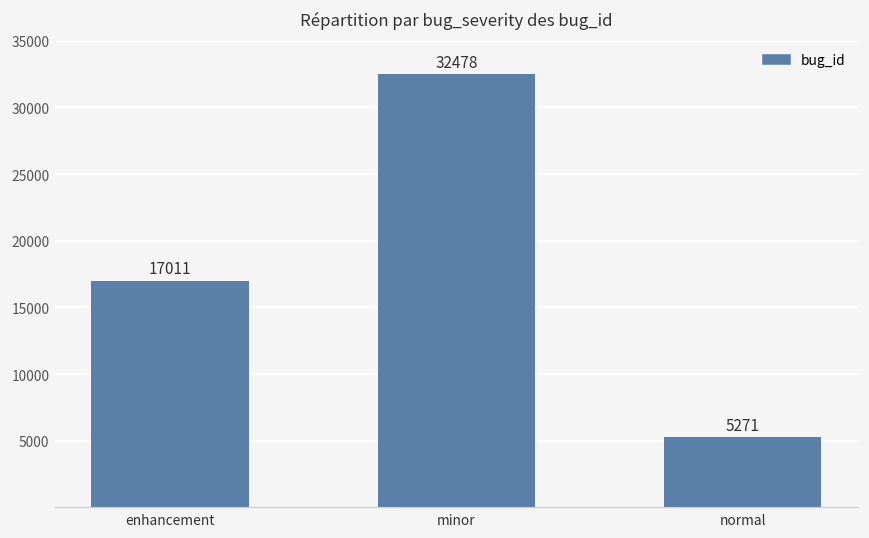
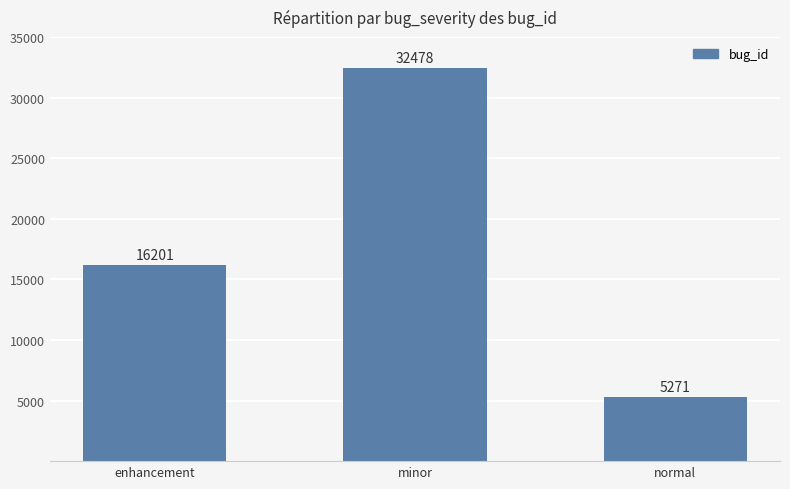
enhancement: 17011 -> 16201
